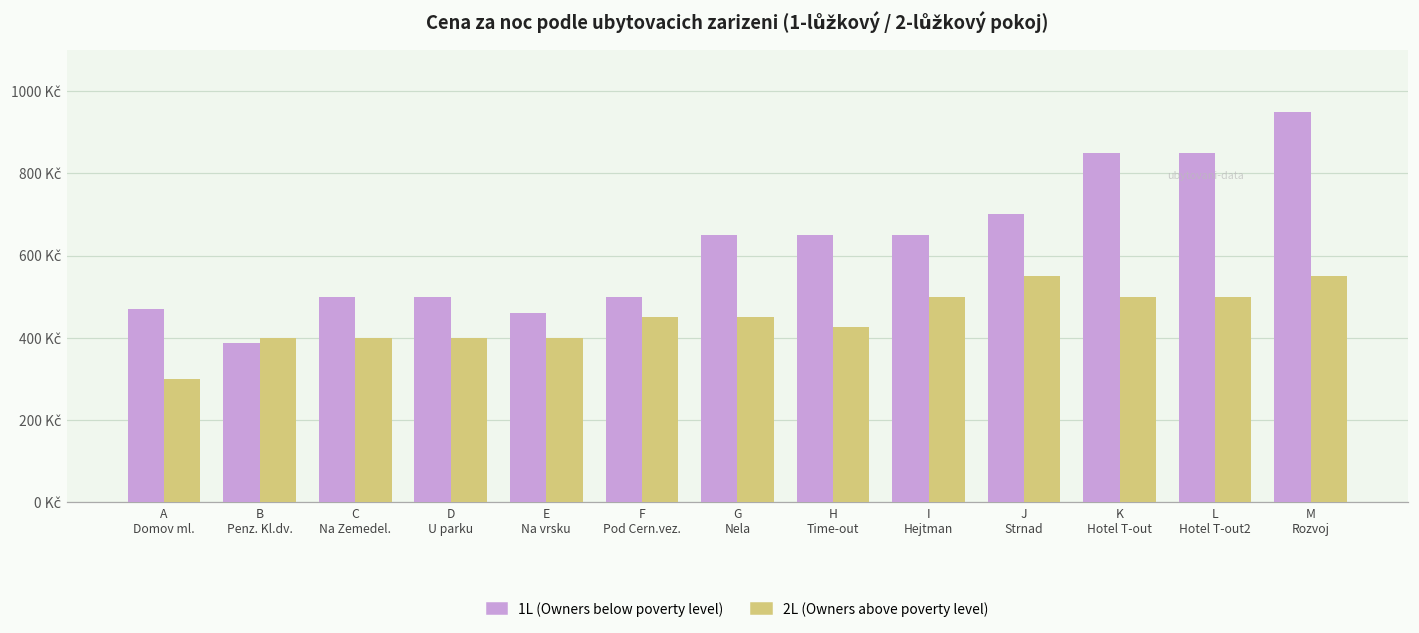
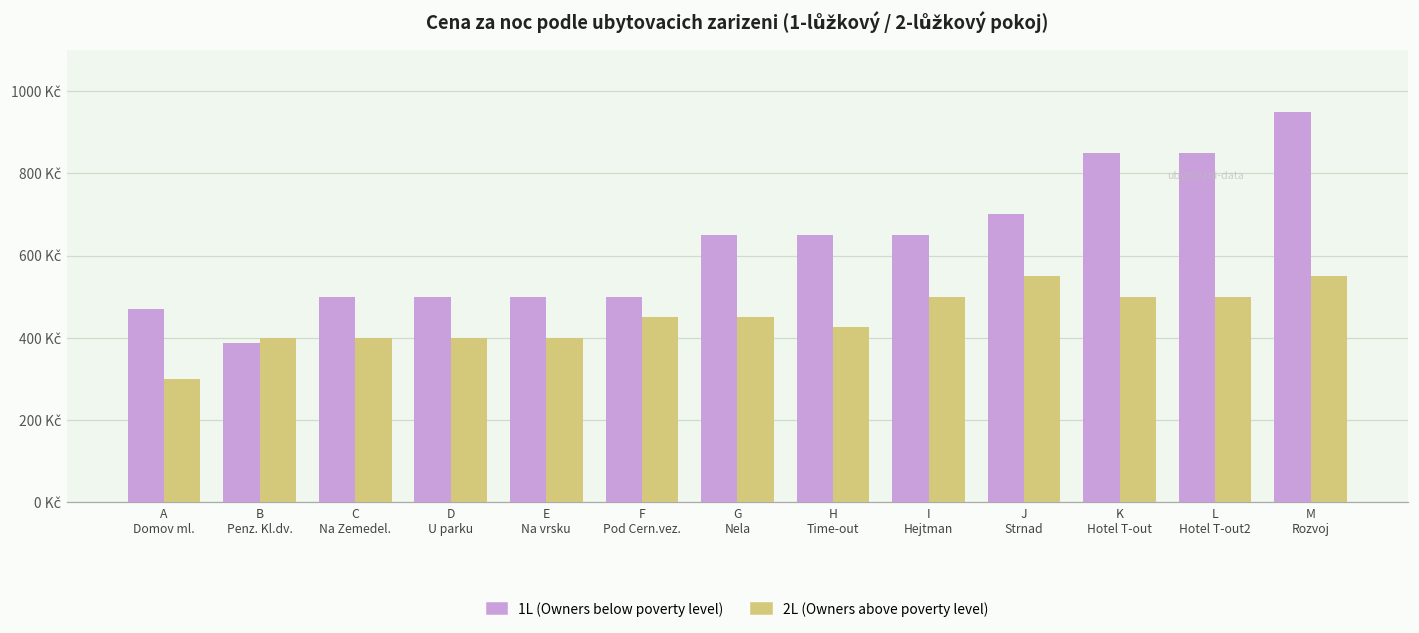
1L (Owners below poverty level), E Na vrsku: 460 Kč -> 500 Kč
